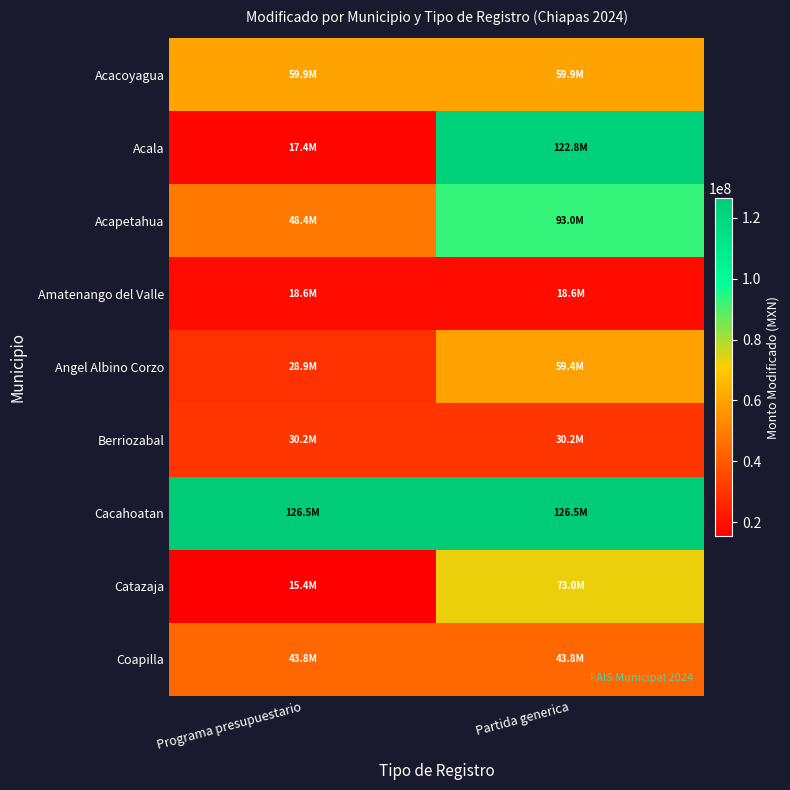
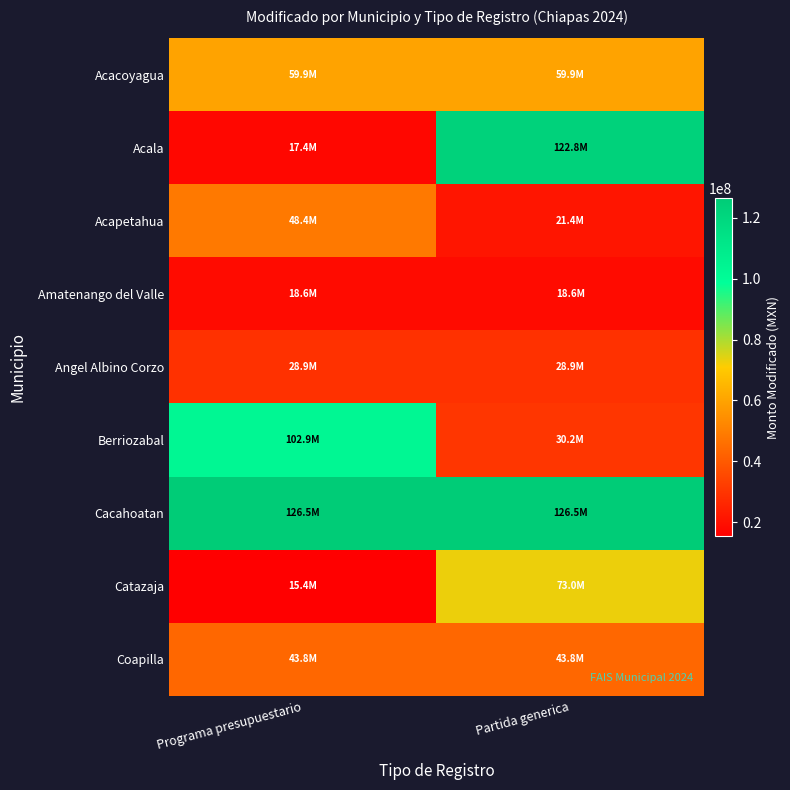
Acapetahua, Partida generica: 93.0M -> 21.4M
Angel Albino Corzo, Partida generica: 59.4M -> 28.9M
Berriozabal, Programa presupuestario: 30.2M -> 102.9M
